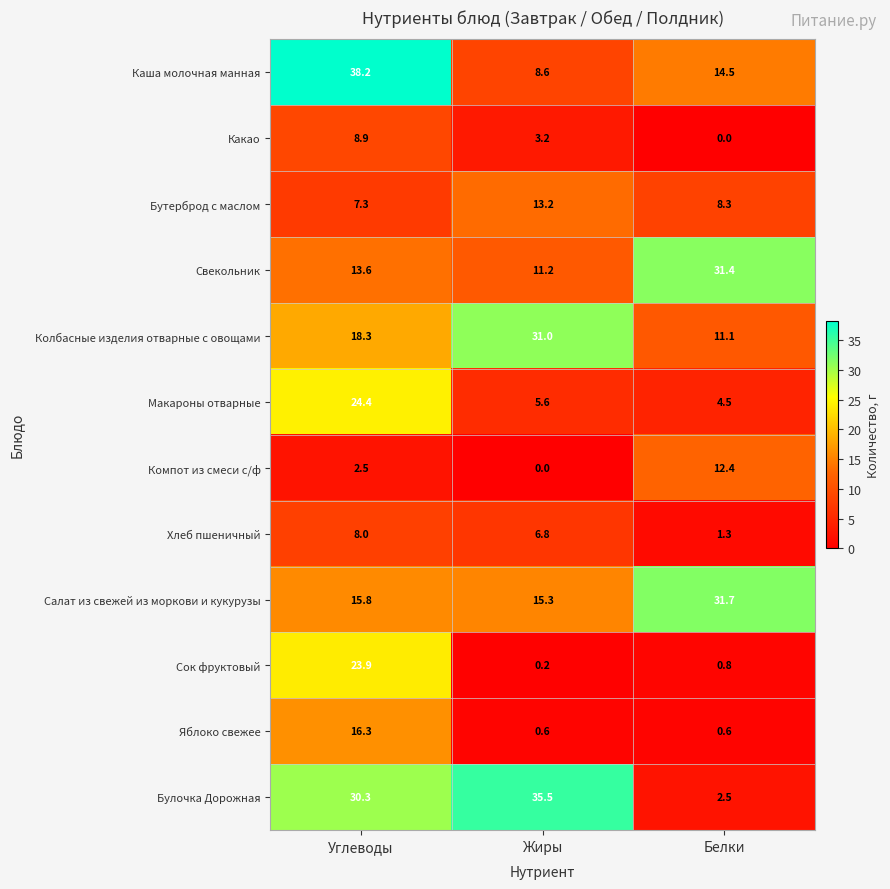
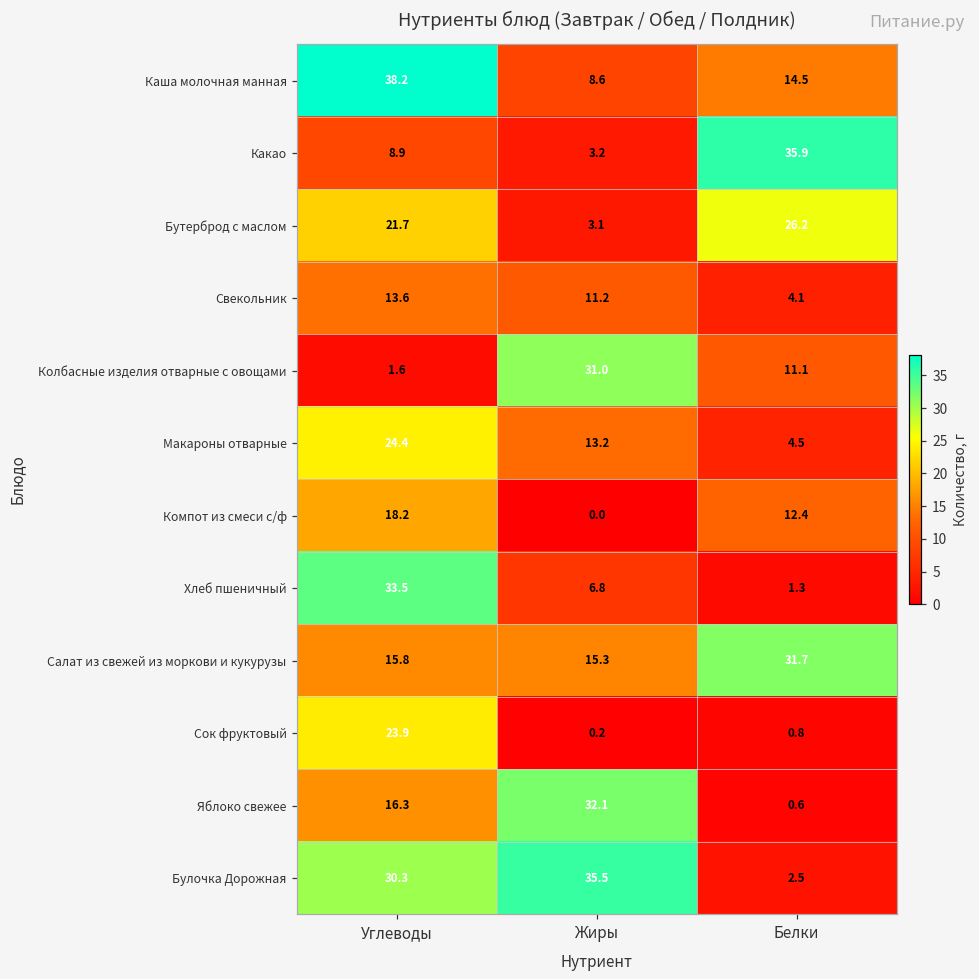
Какао, Белки: 0.0 -> 35.9
Бутерброд с маслом, Углеводы: 7.3 -> 21.7
Бутерброд с маслом, Жиры: 13.2 -> 3.1
Бутерброд с маслом, Белки: 8.3 -> 26.2
Свекольник, Белки: 31.4 -> 4.1
Колбасные изделия отварные с овощами, Углеводы: 18.3 -> 1.6
Макароны отварные, Жиры: 5.6 -> 13.2
Компот из смеси с/ф, Углеводы: 2.5 -> 18.2
Хлеб пшеничный, Углеводы: 8.0 -> 33.5
Яблоко свежее, Жиры: 0.6 -> 32.1
